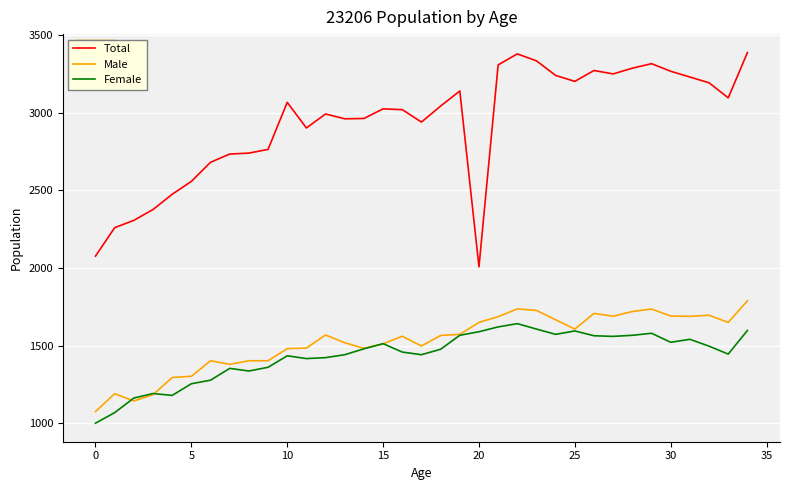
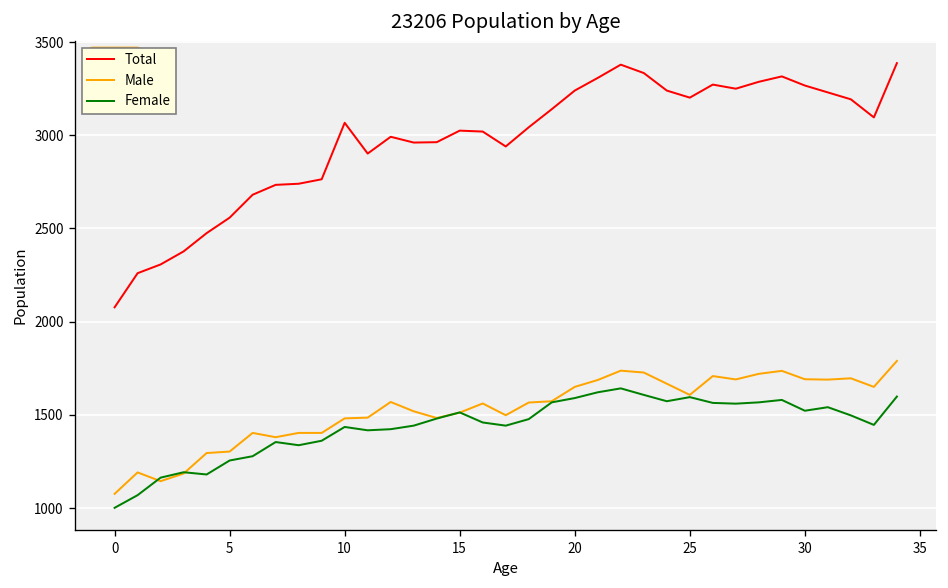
Total, 20: 2010 -> 3240
